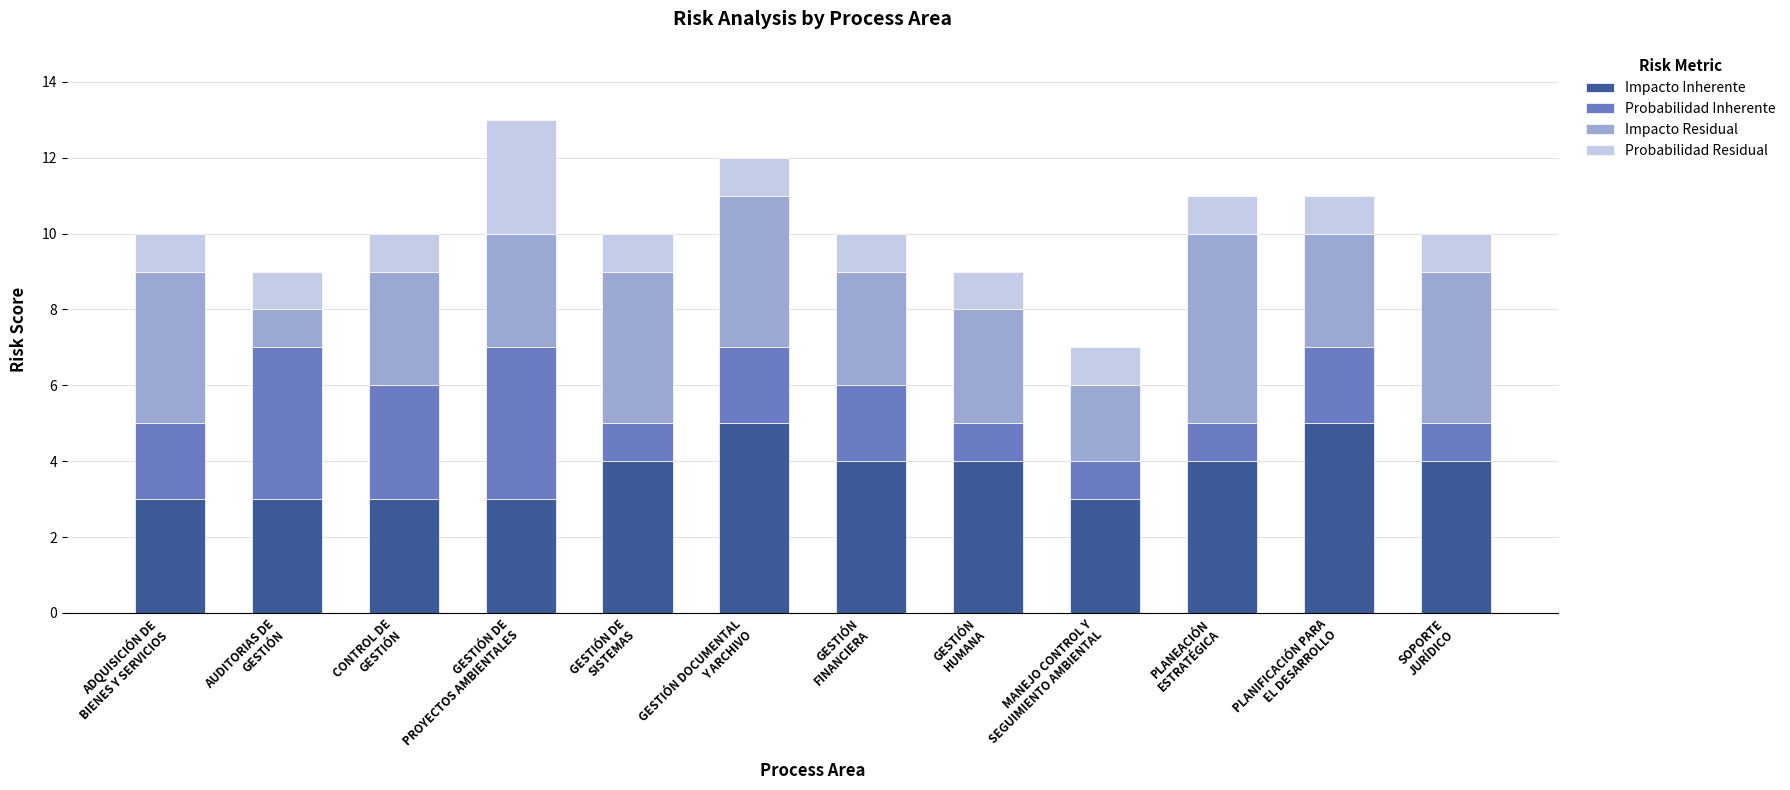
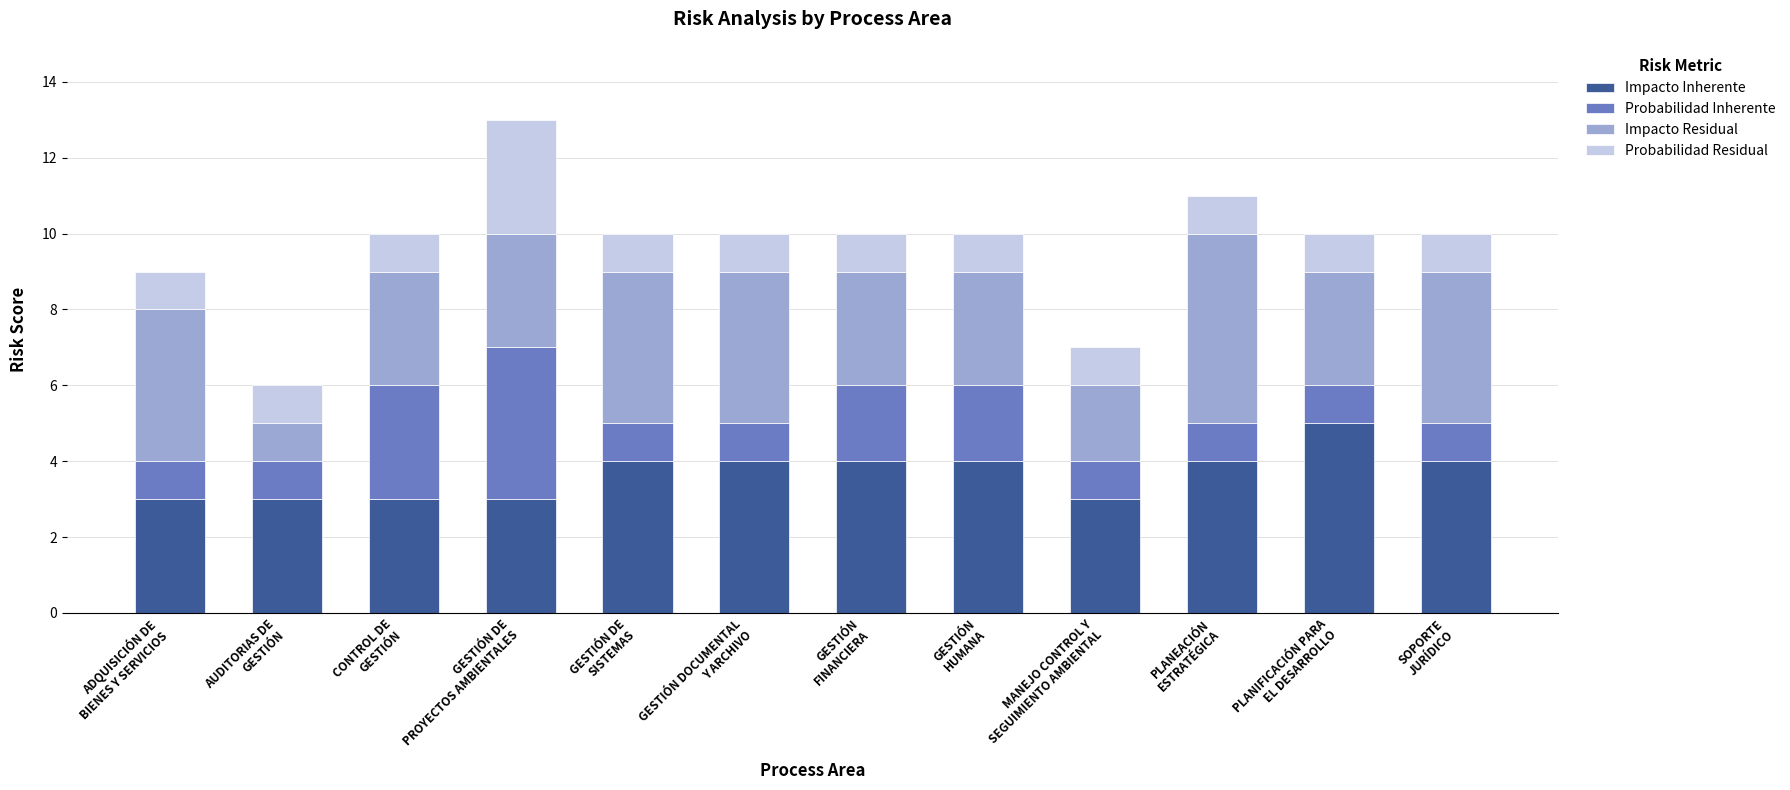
Probabilidad Inherente, ADQUISICIÓN DE BIENES Y SERVICIOS: 2 -> 1
Probabilidad Inherente, AUDITORIAS DE GESTIÓN: 4 -> 1
Impacto Inherente, GESTIÓN DOCUMENTAL Y ARCHIVO: 5 -> 4
Probabilidad Inherente, GESTIÓN DOCUMENTAL Y ARCHIVO: 2 -> 1
Probabilidad Inherente, GESTIÓN HUMANA: 1 -> 2
Probabilidad Inherente, PLANIFICACIÓN PARA EL DESARROLLO: 2 -> 1
